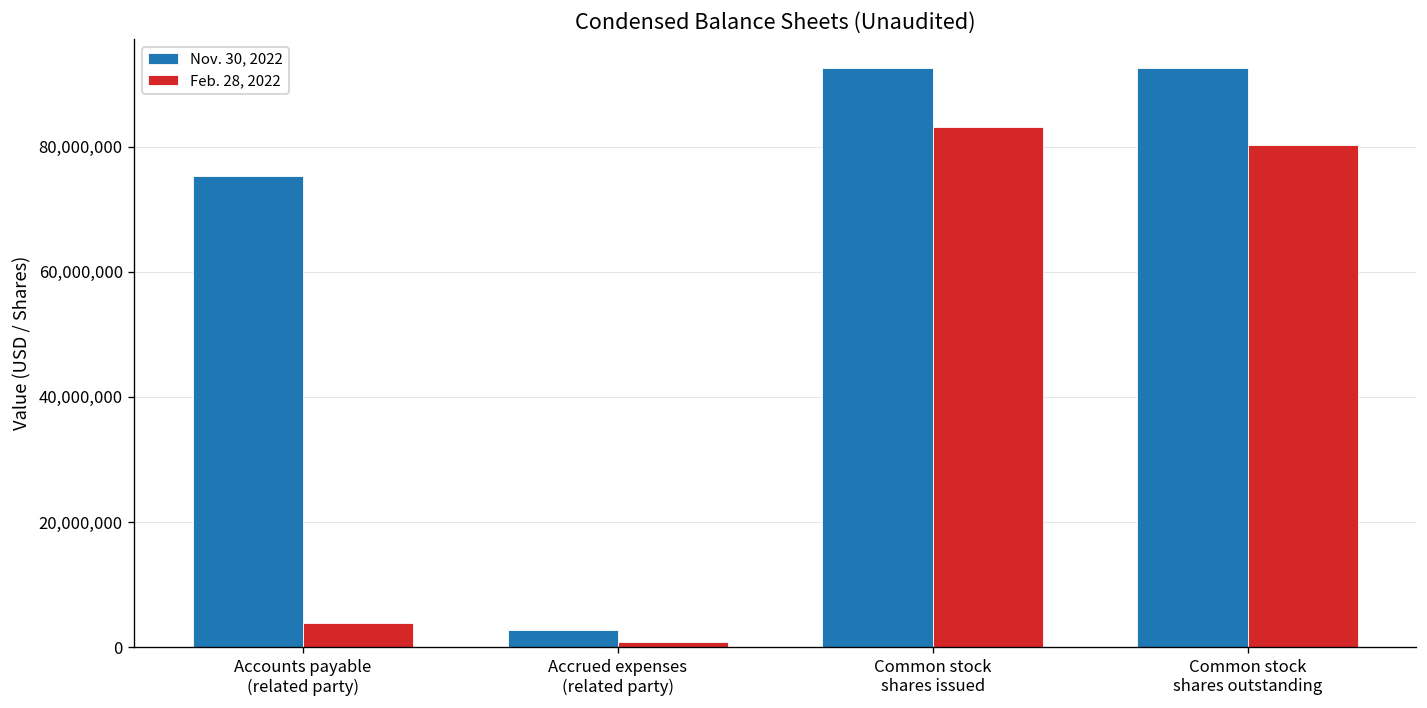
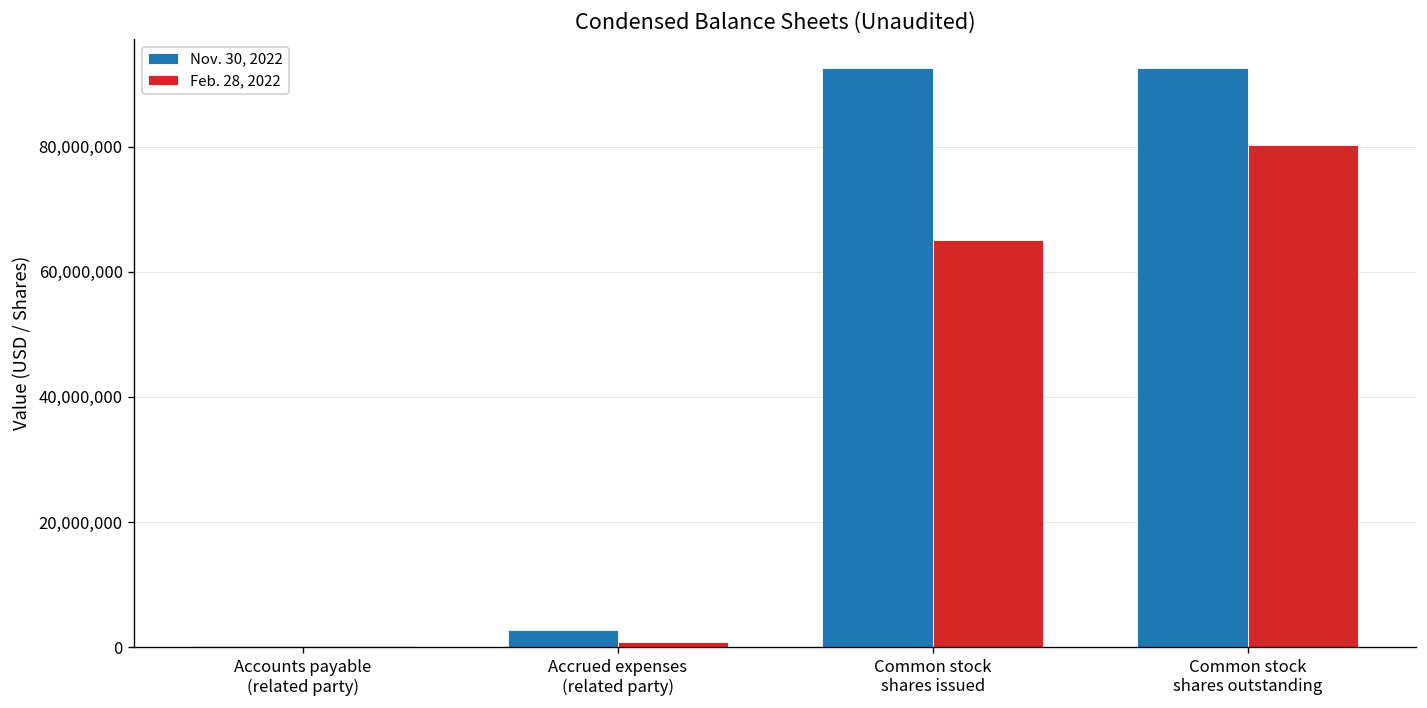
Nov. 30, 2022, Accounts payable (related party): 75,000,000 -> 0
Feb. 28, 2022, Accounts payable (related party): 4,000,000 -> 0
Feb. 28, 2022, Common stock shares issued: 83,000,000 -> 65,000,000
